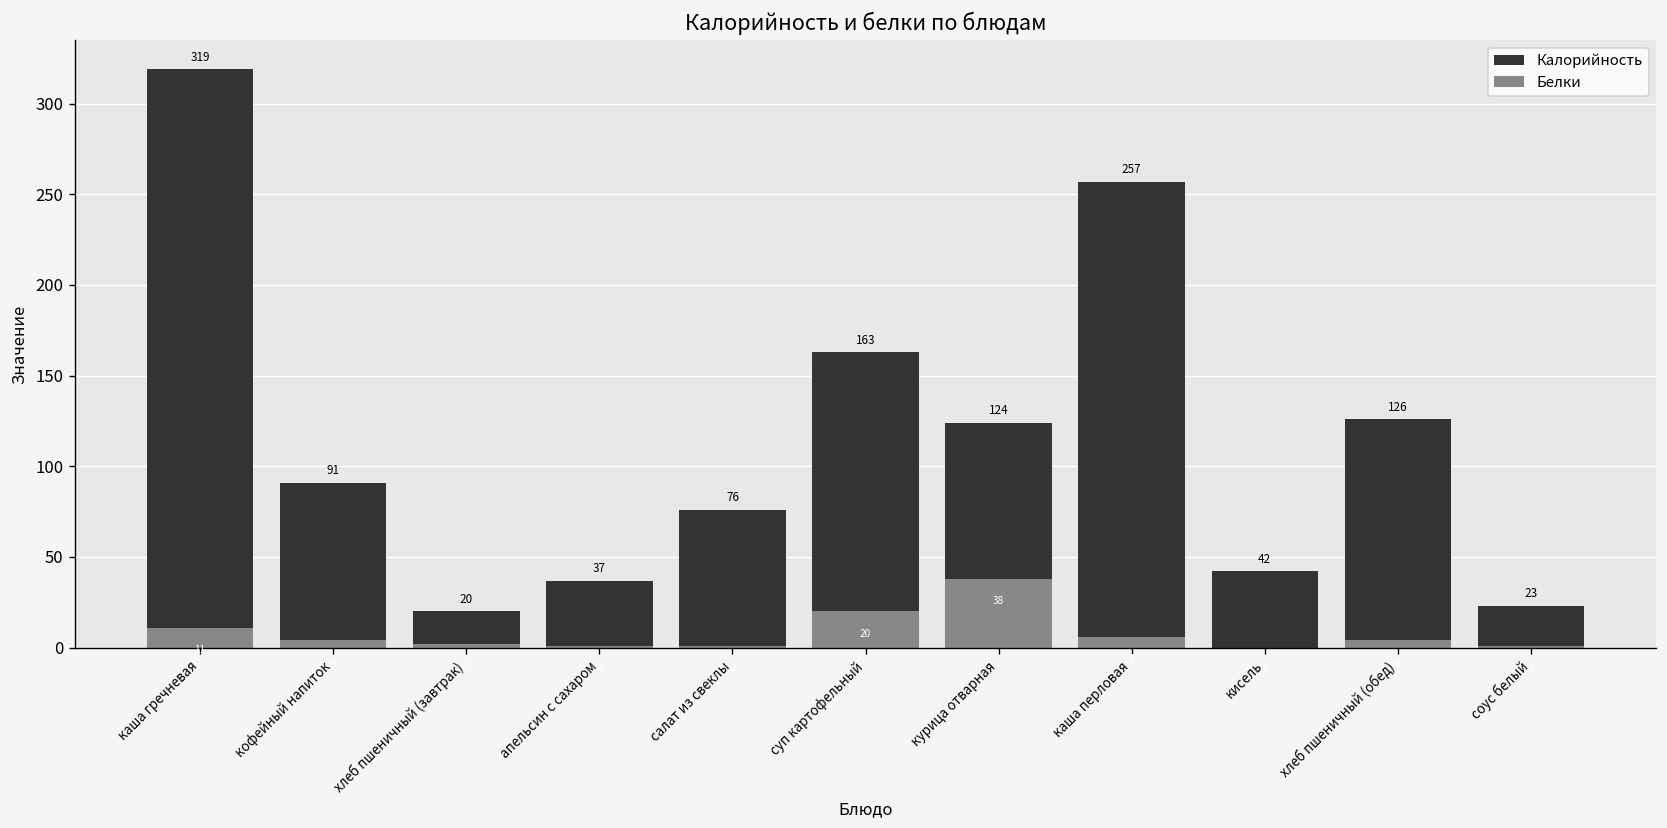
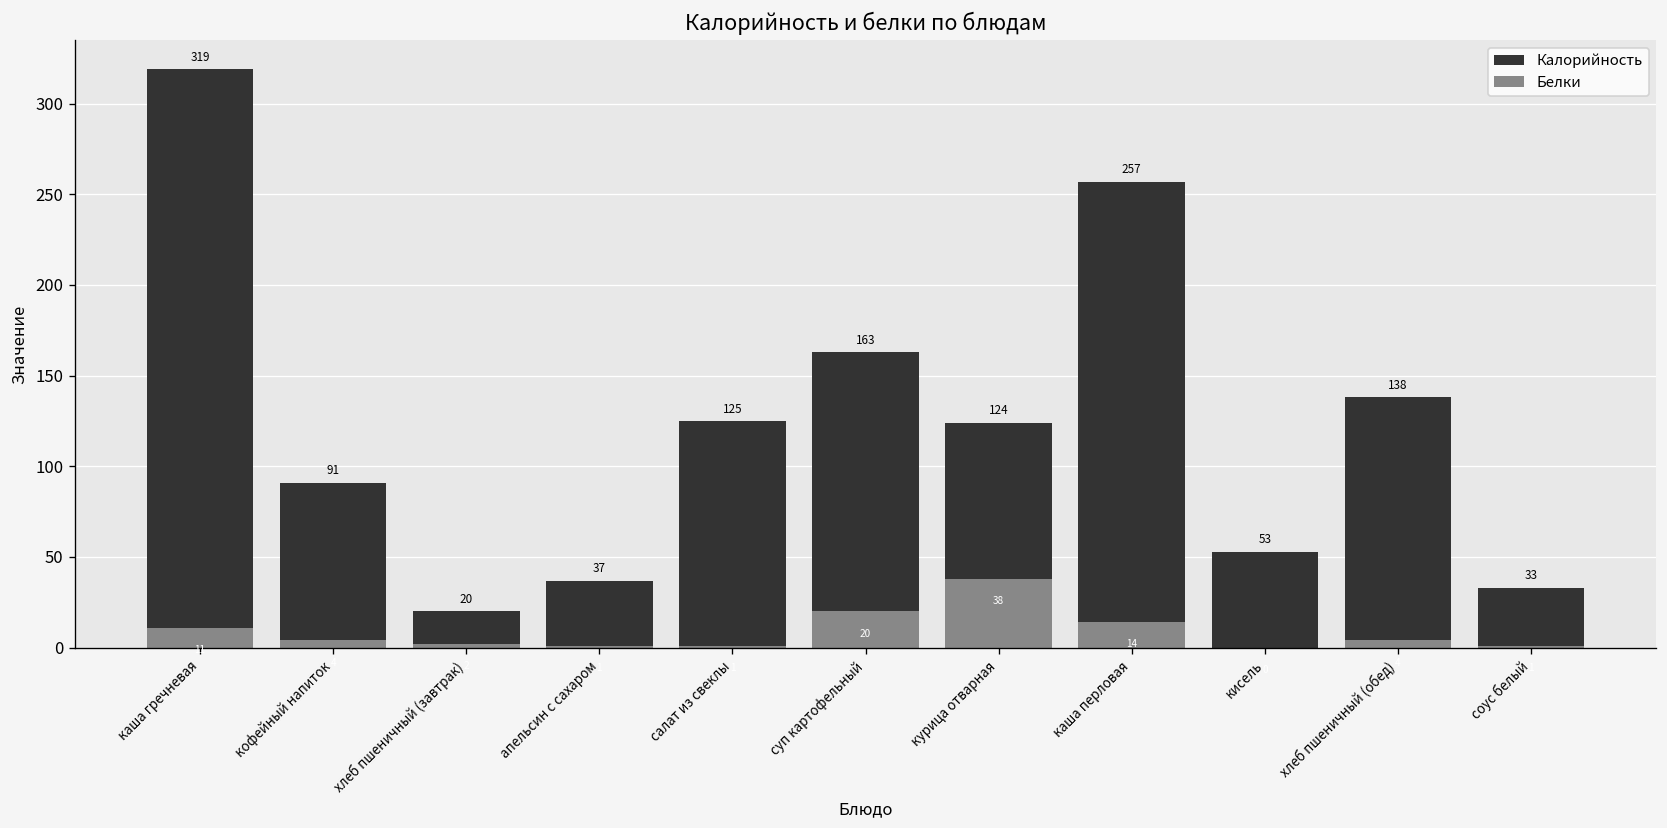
Калорийность, салат из свеклы: 76 -> 125
Белки, каша перловая: 6 -> 14
Калорийность, кисель: 42 -> 53
Калорийность, хлеб пшеничный (обед): 126 -> 138
Калорийность, соус белый: 23 -> 33
